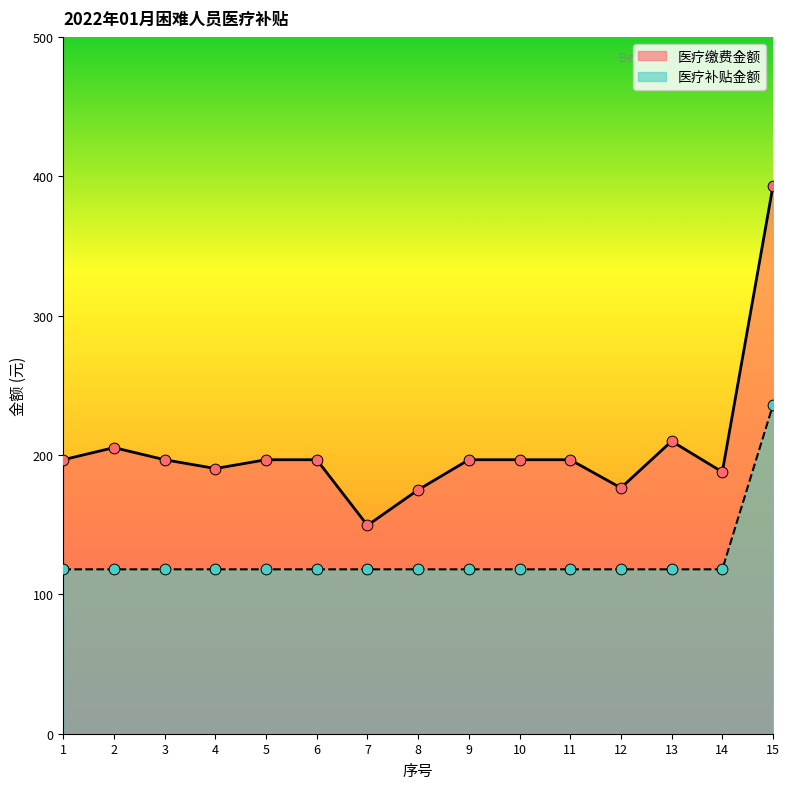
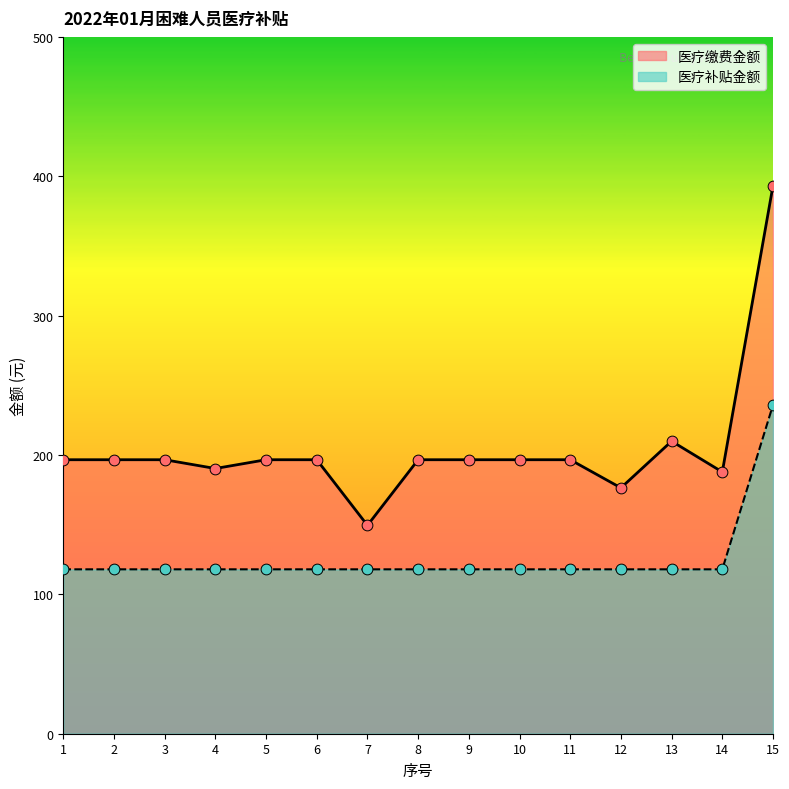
医疗缴费金额, 2: 205 -> 197
医疗缴费金额, 8: 175 -> 197
